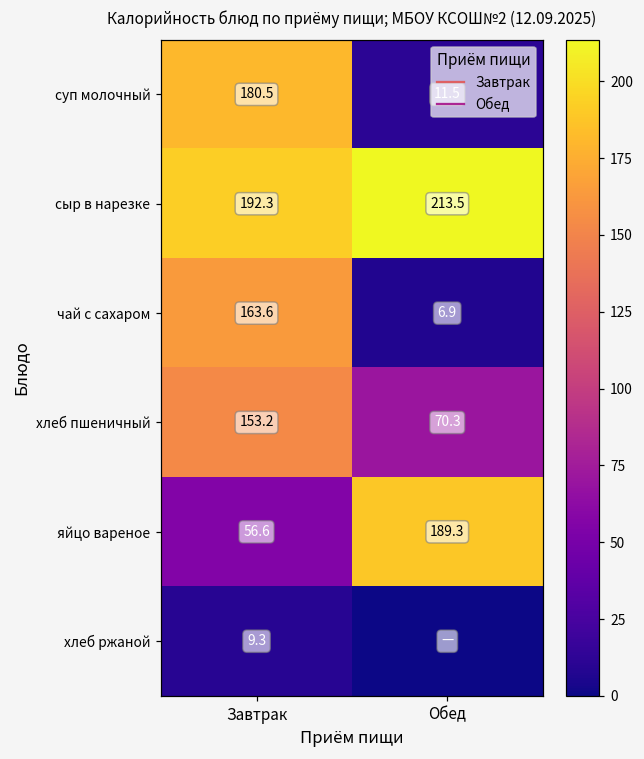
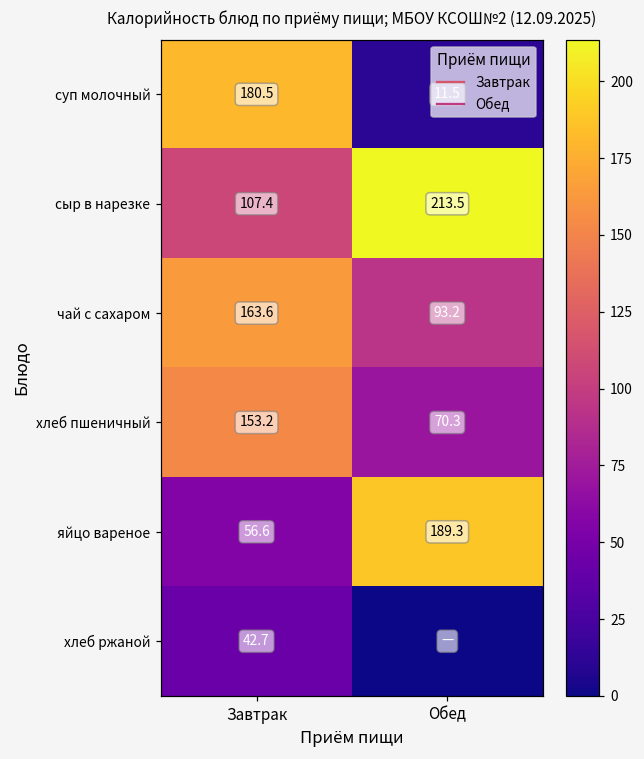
сыр в нарезке, Завтрак: 192.3 -> 107.4
чай с сахаром, Обед: 6.9 -> 93.2
хлеб ржаной, Завтрак: 9.3 -> 42.7
